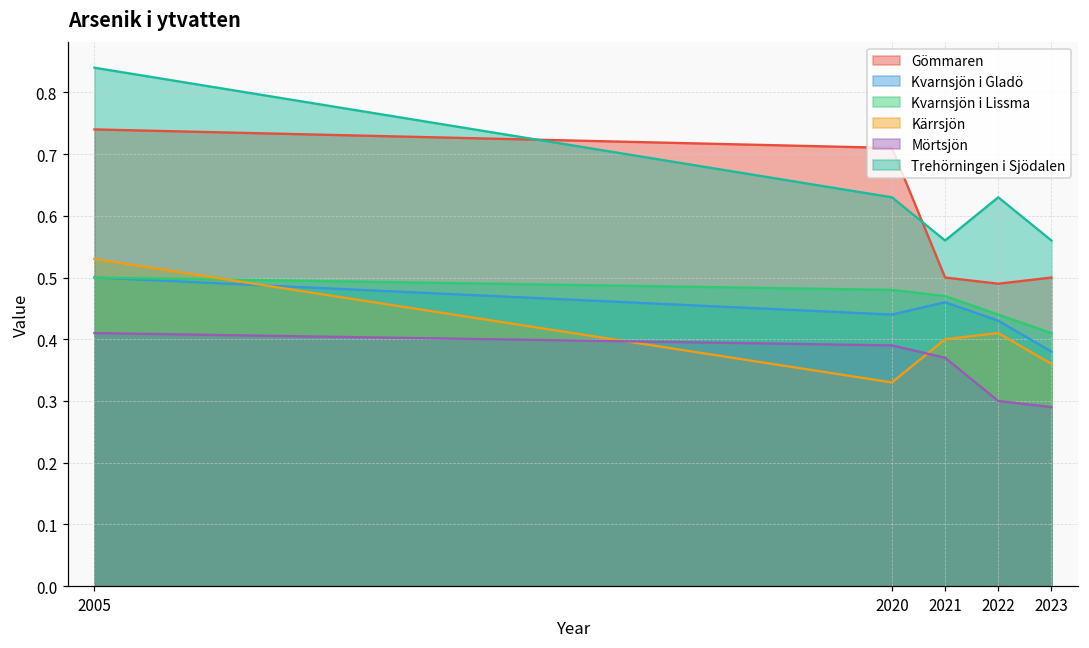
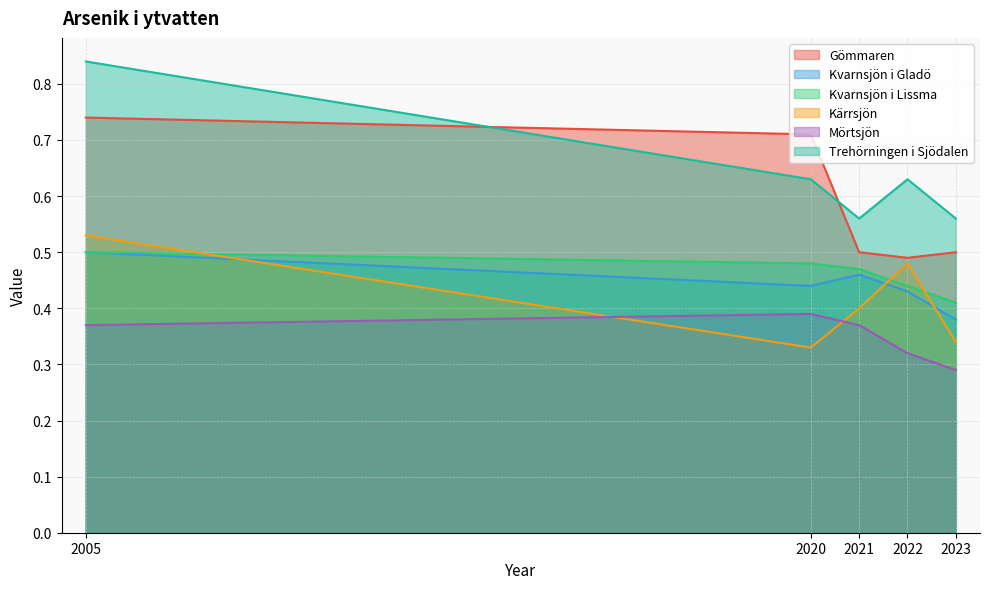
Mörtsjön, 2005: 0.41 -> 0.37
Kärrsjön, 2022: 0.41 -> 0.48
Mörtsjön, 2022: 0.30 -> 0.32
Kärrsjön, 2023: 0.36 -> 0.34
